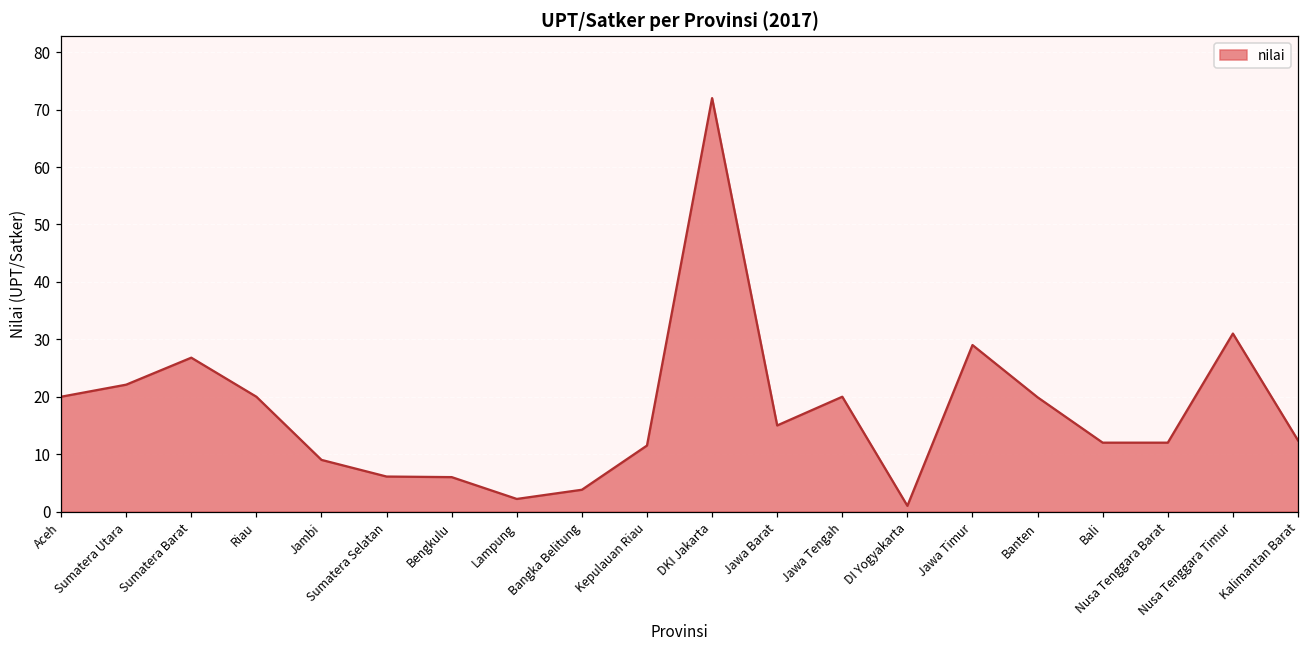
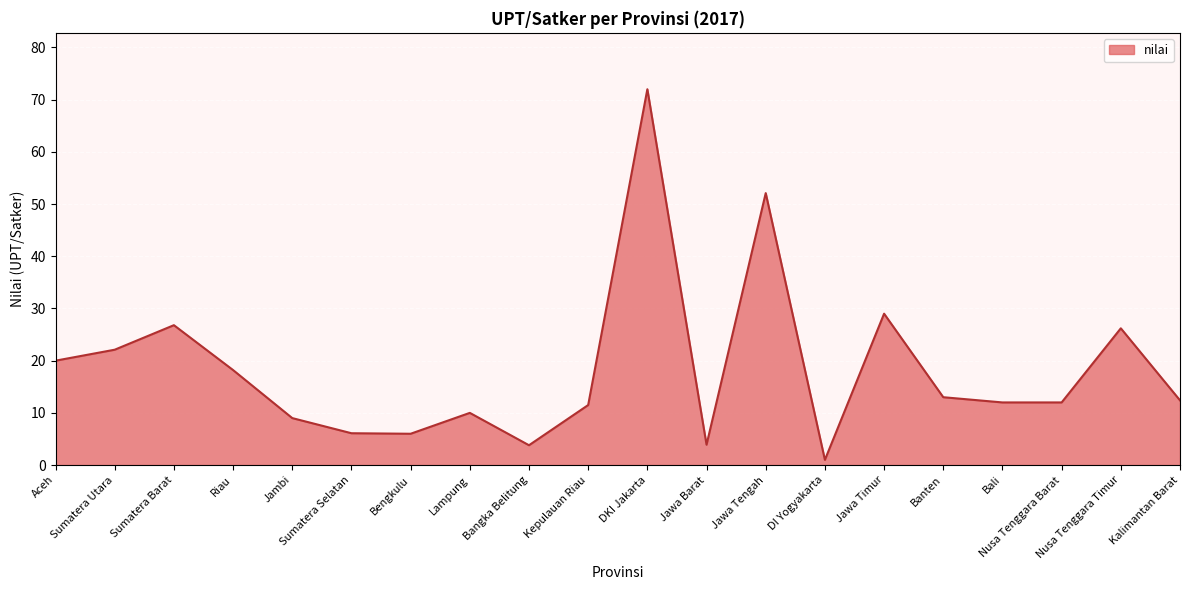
Riau: 20 -> 18
Lampung: 2 -> 10
Jawa Barat: 15 -> 4
Jawa Tengah: 20 -> 52
Banten: 20 -> 13
Nusa Tenggara Timur: 31 -> 26
